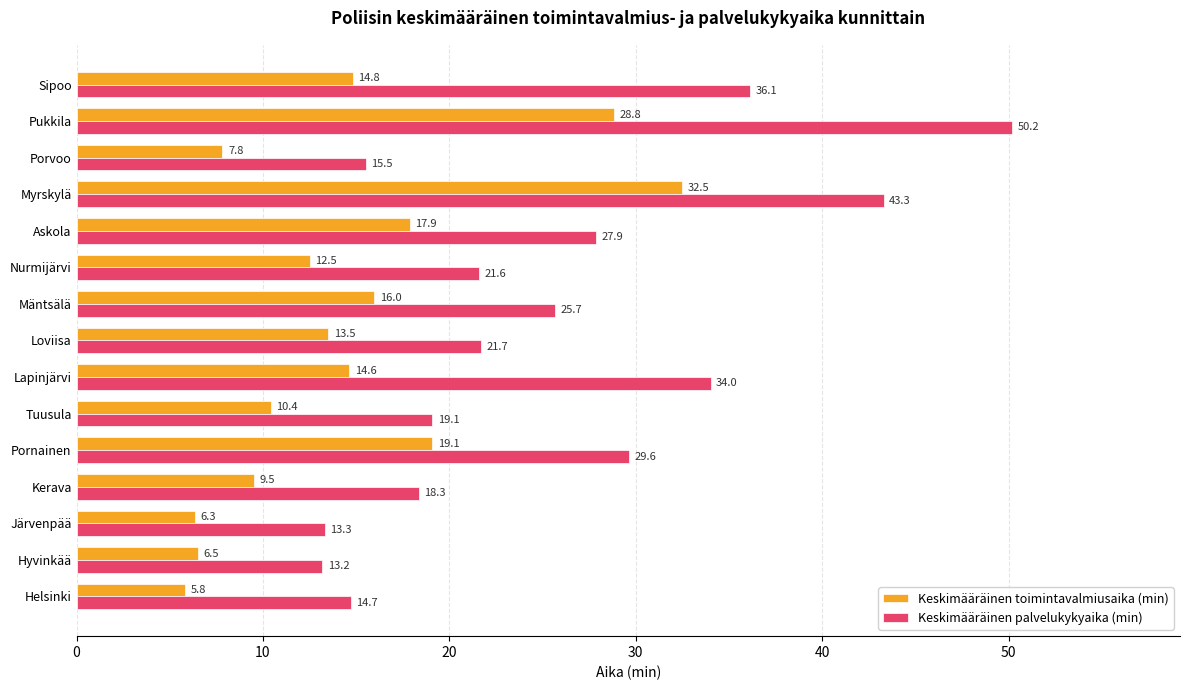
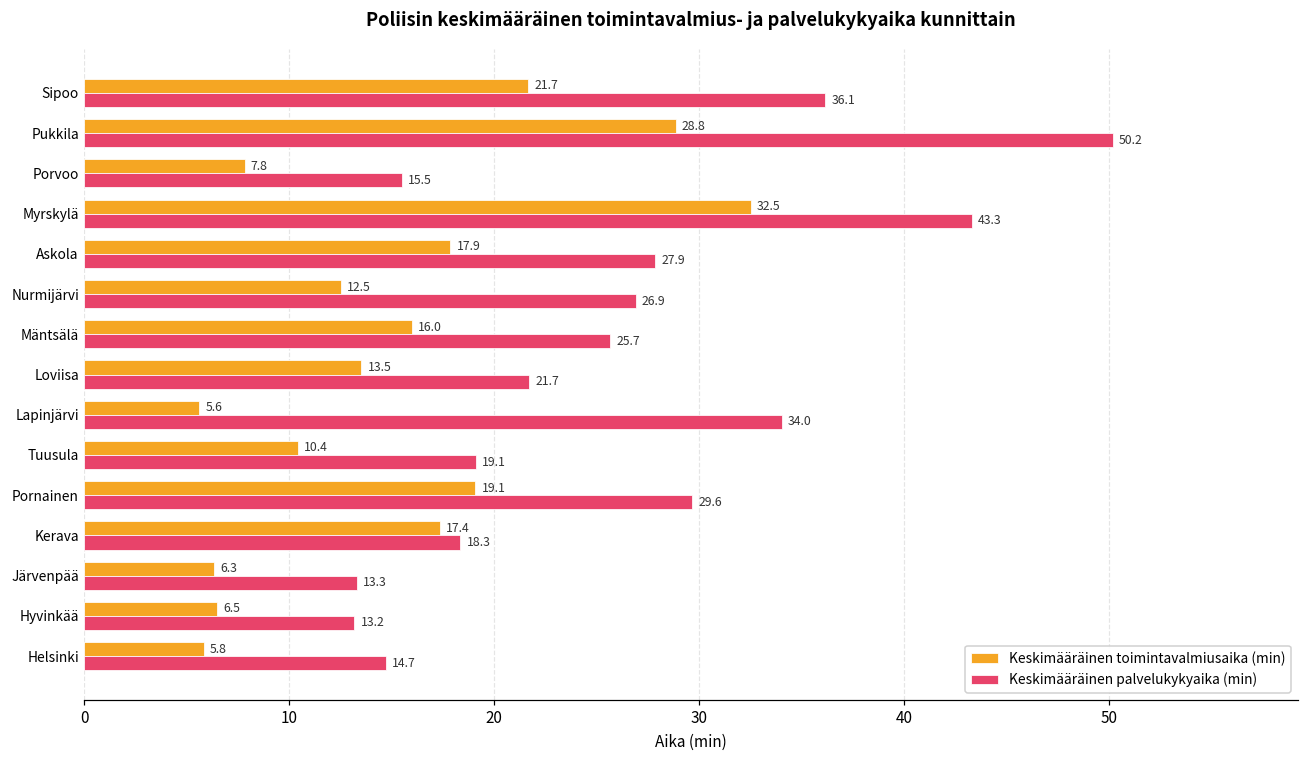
Keskimääräinen toimintavalmiusaika (min), Sipoo: 14.8 -> 21.7
Keskimääräinen palvelukykyaika (min), Nurmijärvi: 21.6 -> 26.9
Keskimääräinen toimintavalmiusaika (min), Lapinjärvi: 14.6 -> 5.6
Keskimääräinen toimintavalmiusaika (min), Kerava: 9.5 -> 17.4
